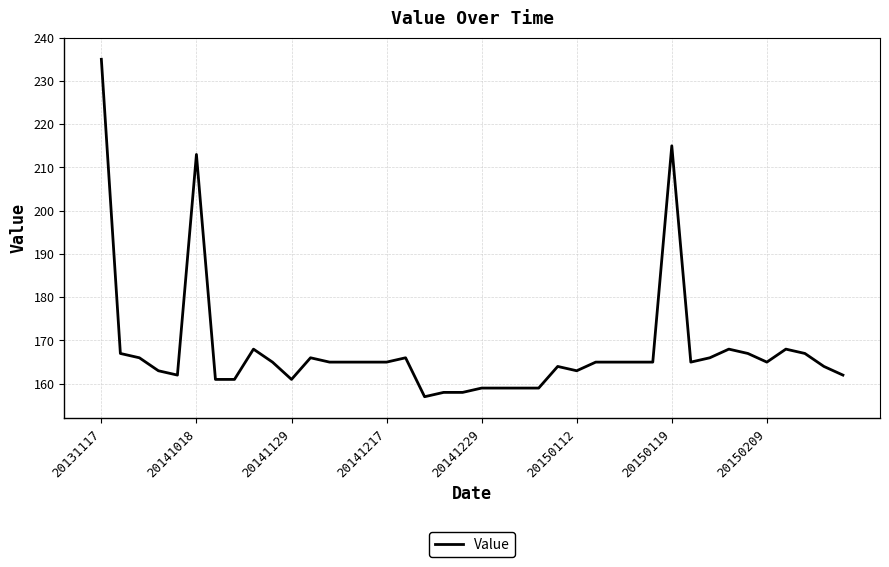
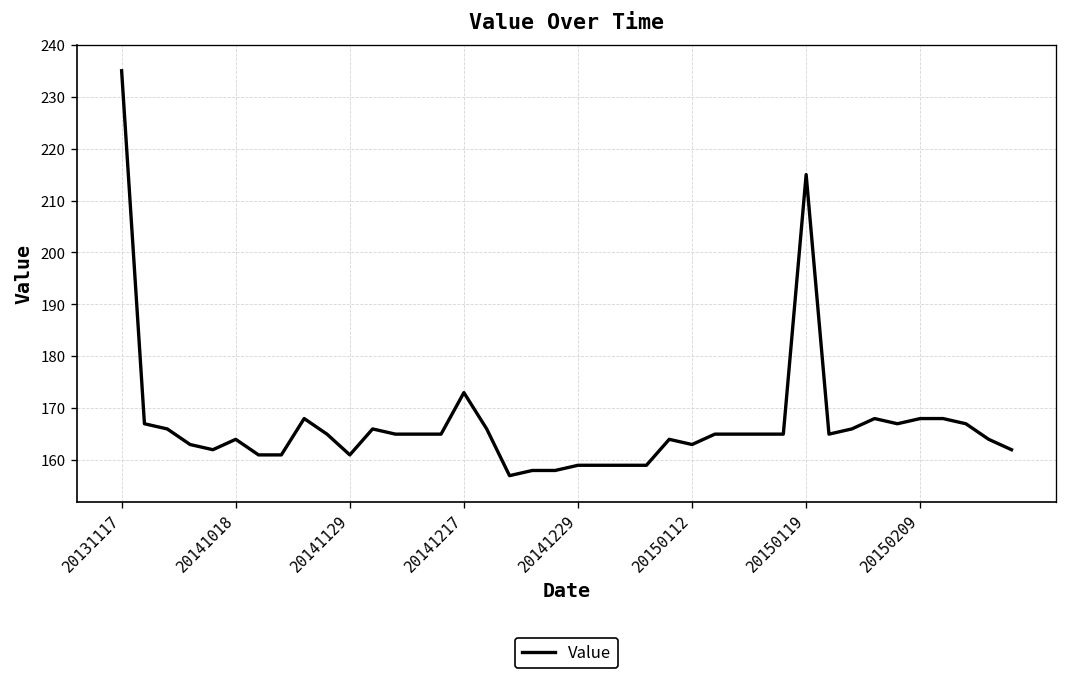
20141018: 213 -> 164
20141217: 165 -> 173
20150209: 165 -> 168
